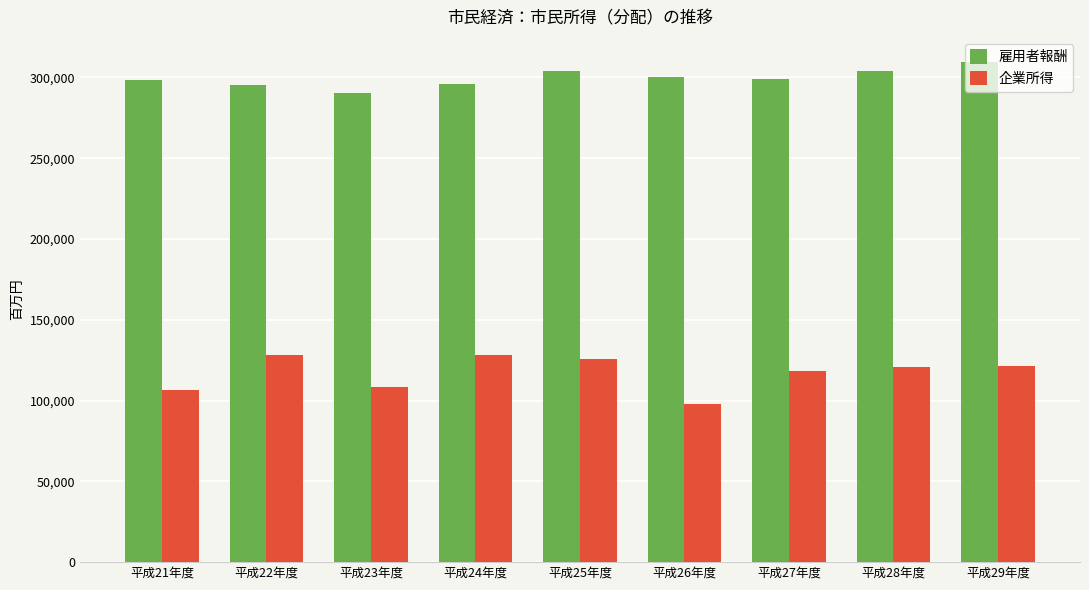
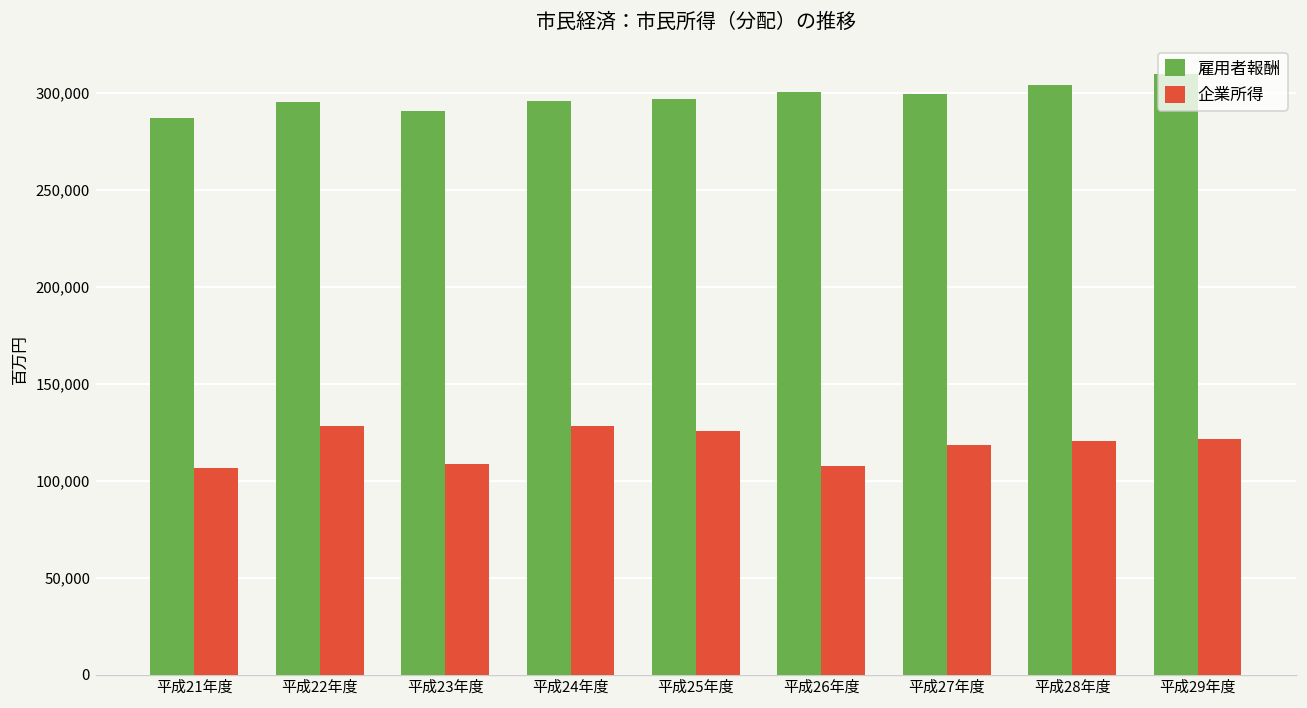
雇用者報酬, 平成21年度: 299,000 -> 287,000
雇用者報酬, 平成25年度: 304,000 -> 297,000
企業所得, 平成26年度: 98,000 -> 108,000
